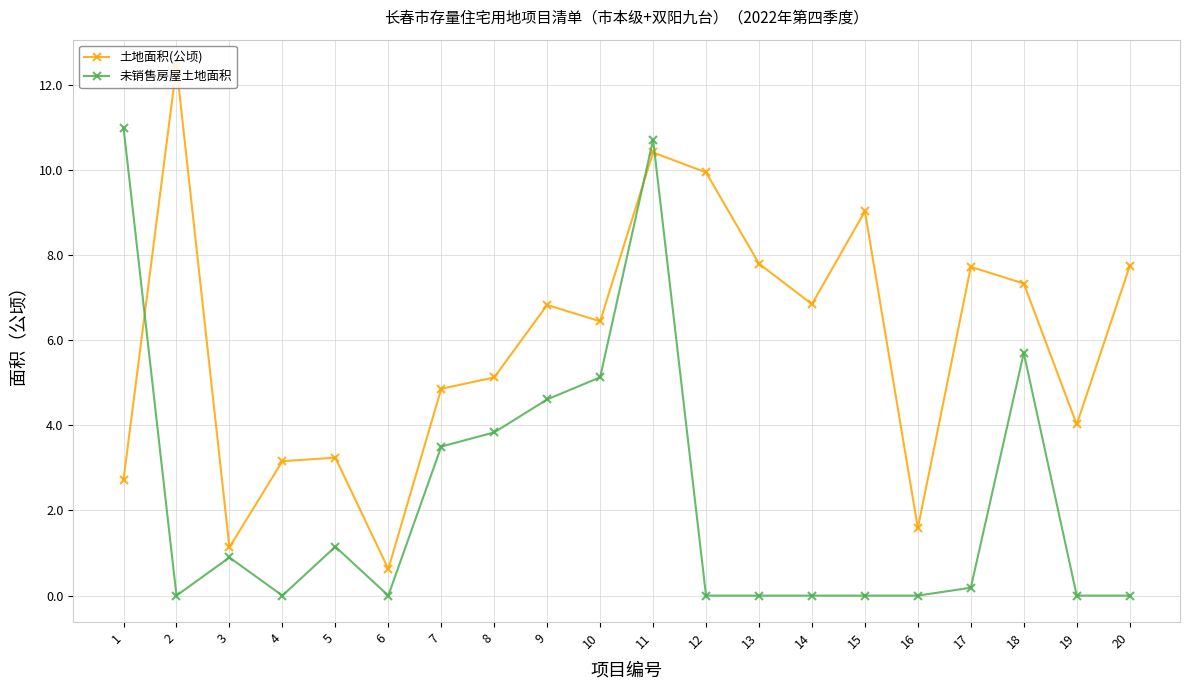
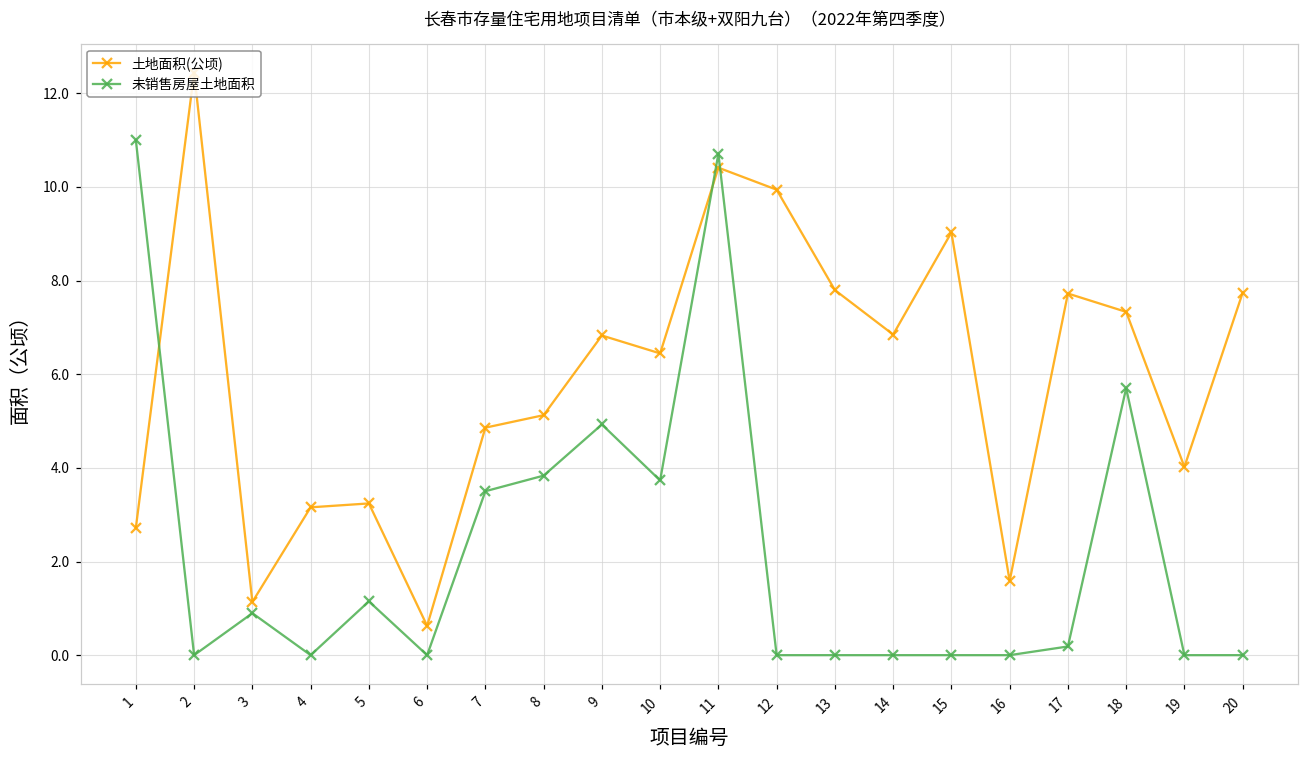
未销售房屋土地面积, 9: 4.6 -> 4.9
未销售房屋土地面积, 10: 5.1 -> 3.7
